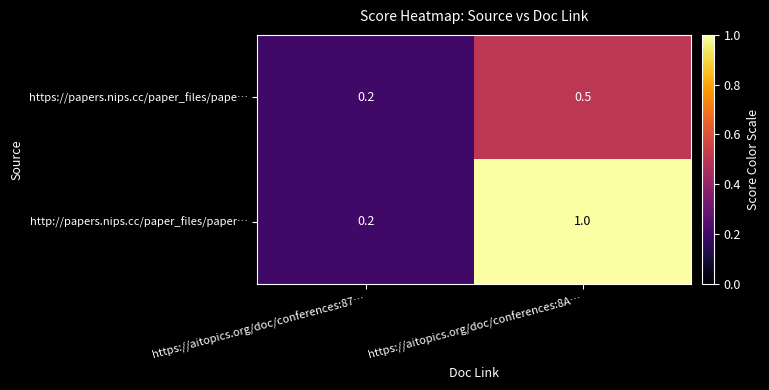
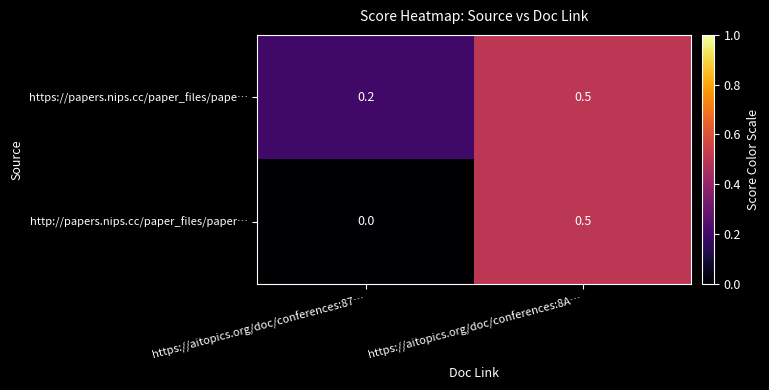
http://papers.nips.cc/paper_files/paper…, https://aitopics.org/doc/conferences:87…: 0.2 -> 0.0
http://papers.nips.cc/paper_files/paper…, https://aitopics.org/doc/conferences:8A…: 1.0 -> 0.5
